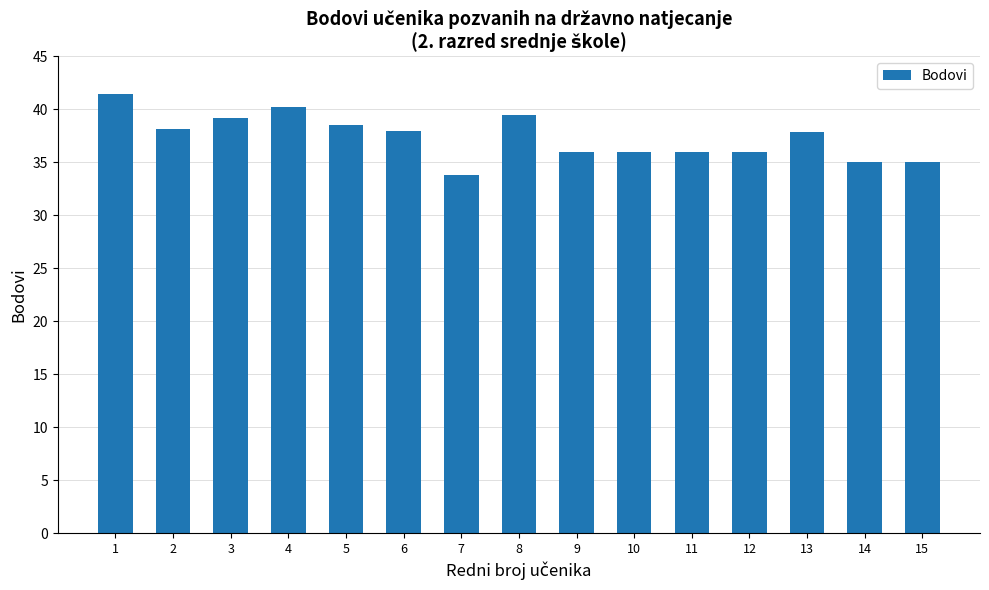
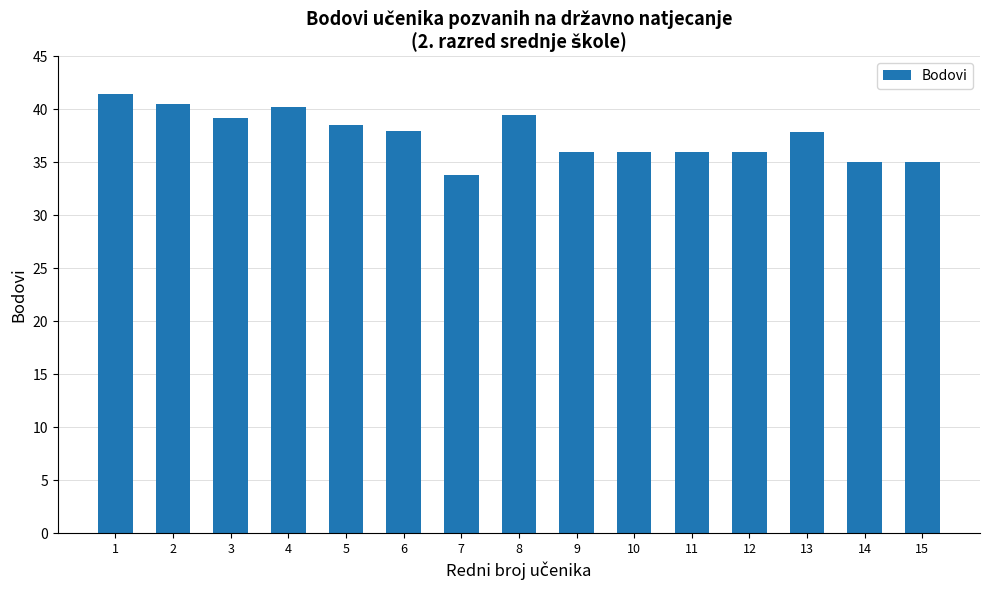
2: 38.2 -> 40.5
